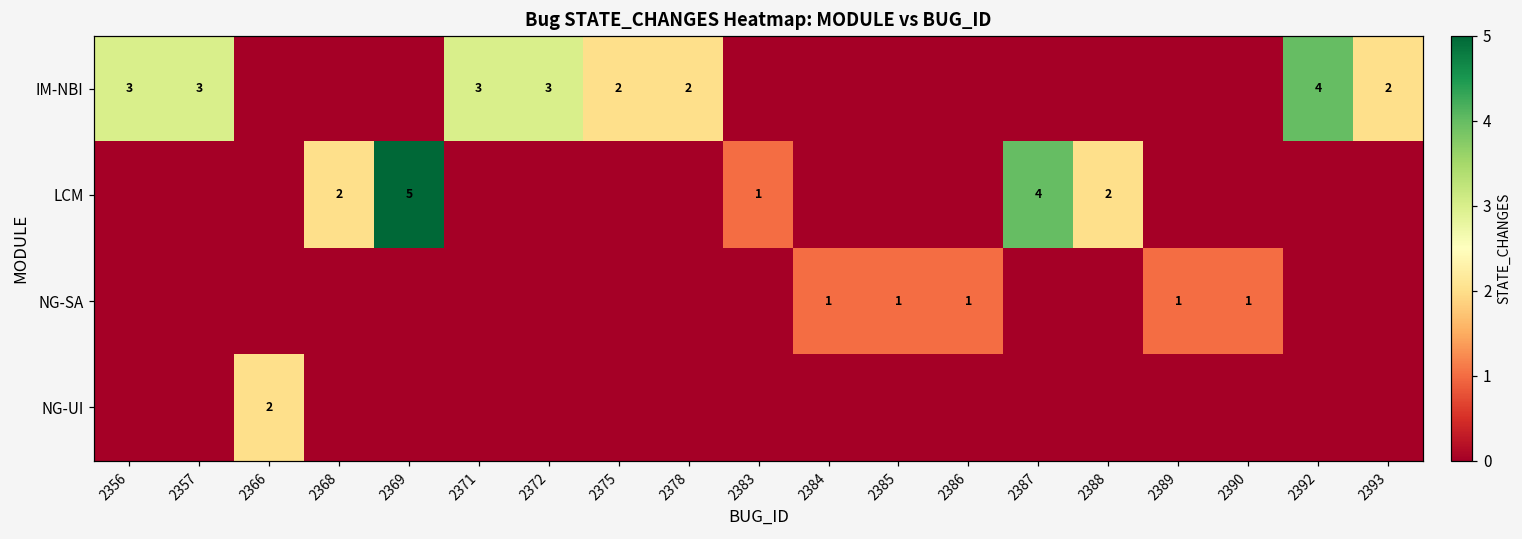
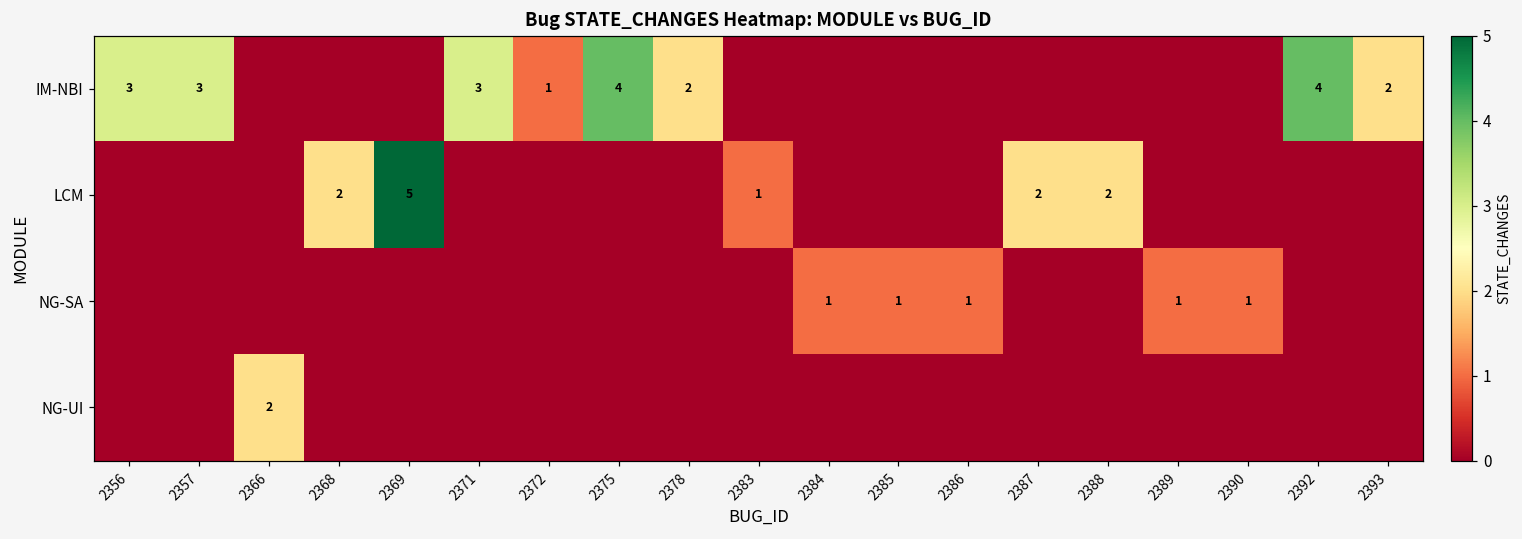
IM-NBI, 2372: 3 -> 1
IM-NBI, 2375: 2 -> 4
LCM, 2387: 4 -> 2
